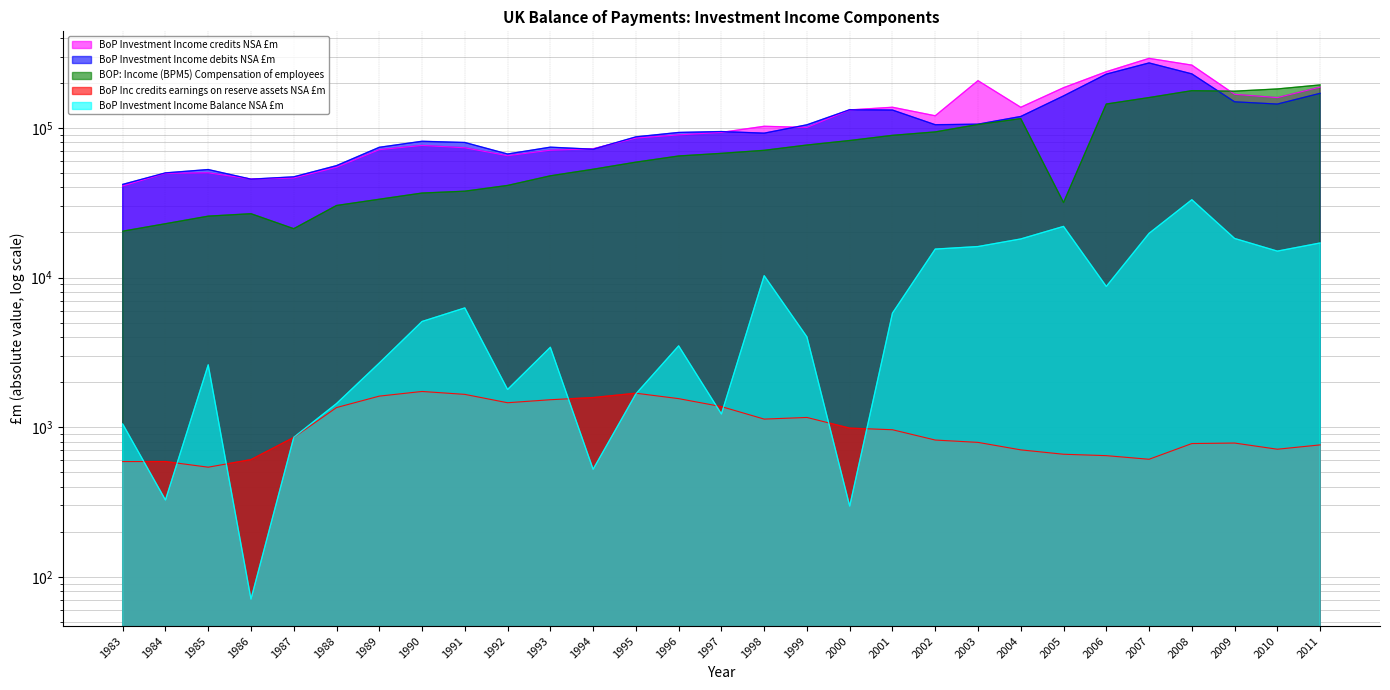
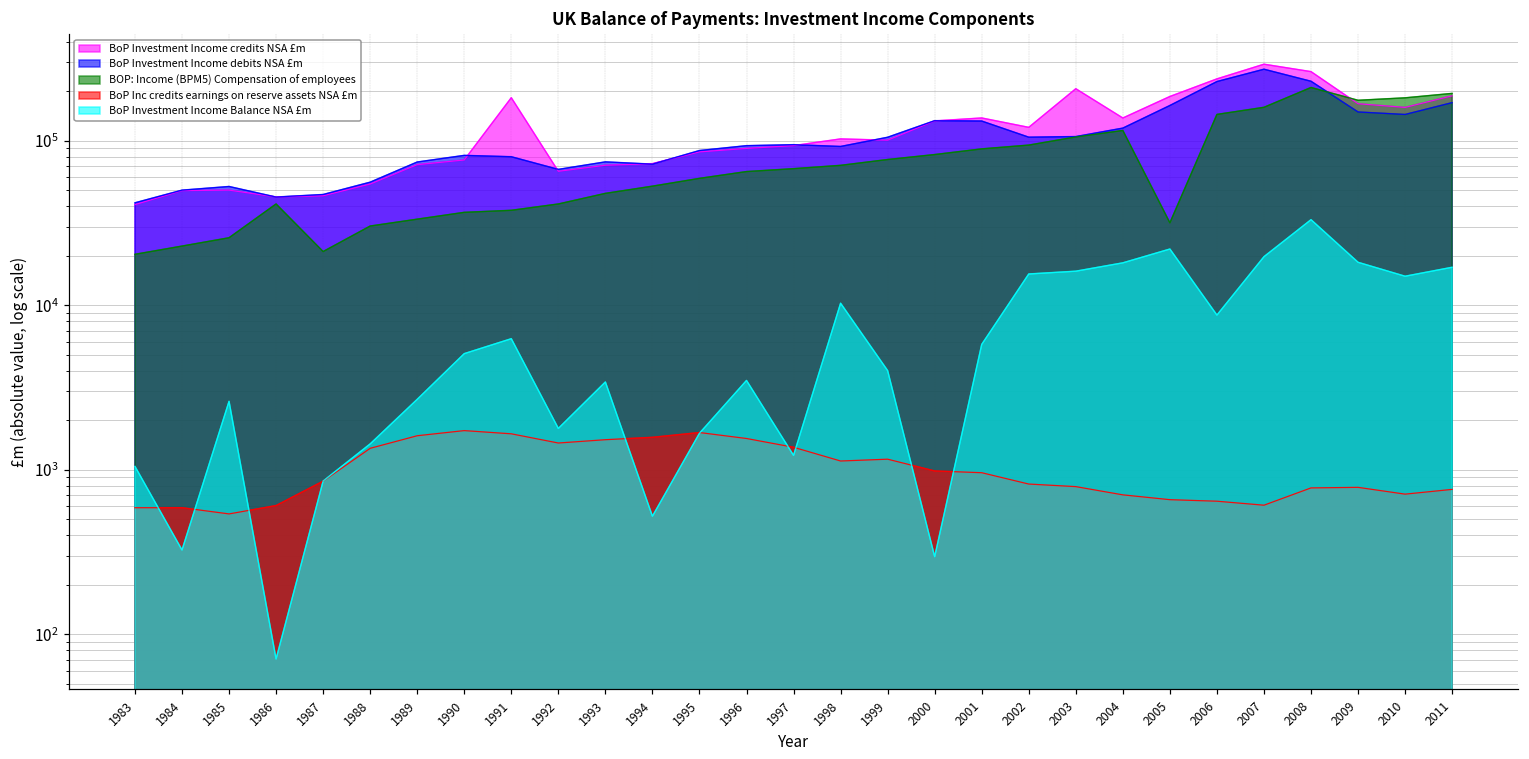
BOP: Income (BPM5) Compensation of employees, 1986: 27000 -> 41000
BoP Investment Income credits NSA £m, 1991: 70000 -> 180000
BOP: Income (BPM5) Compensation of employees, 2008: 180000 -> 210000
